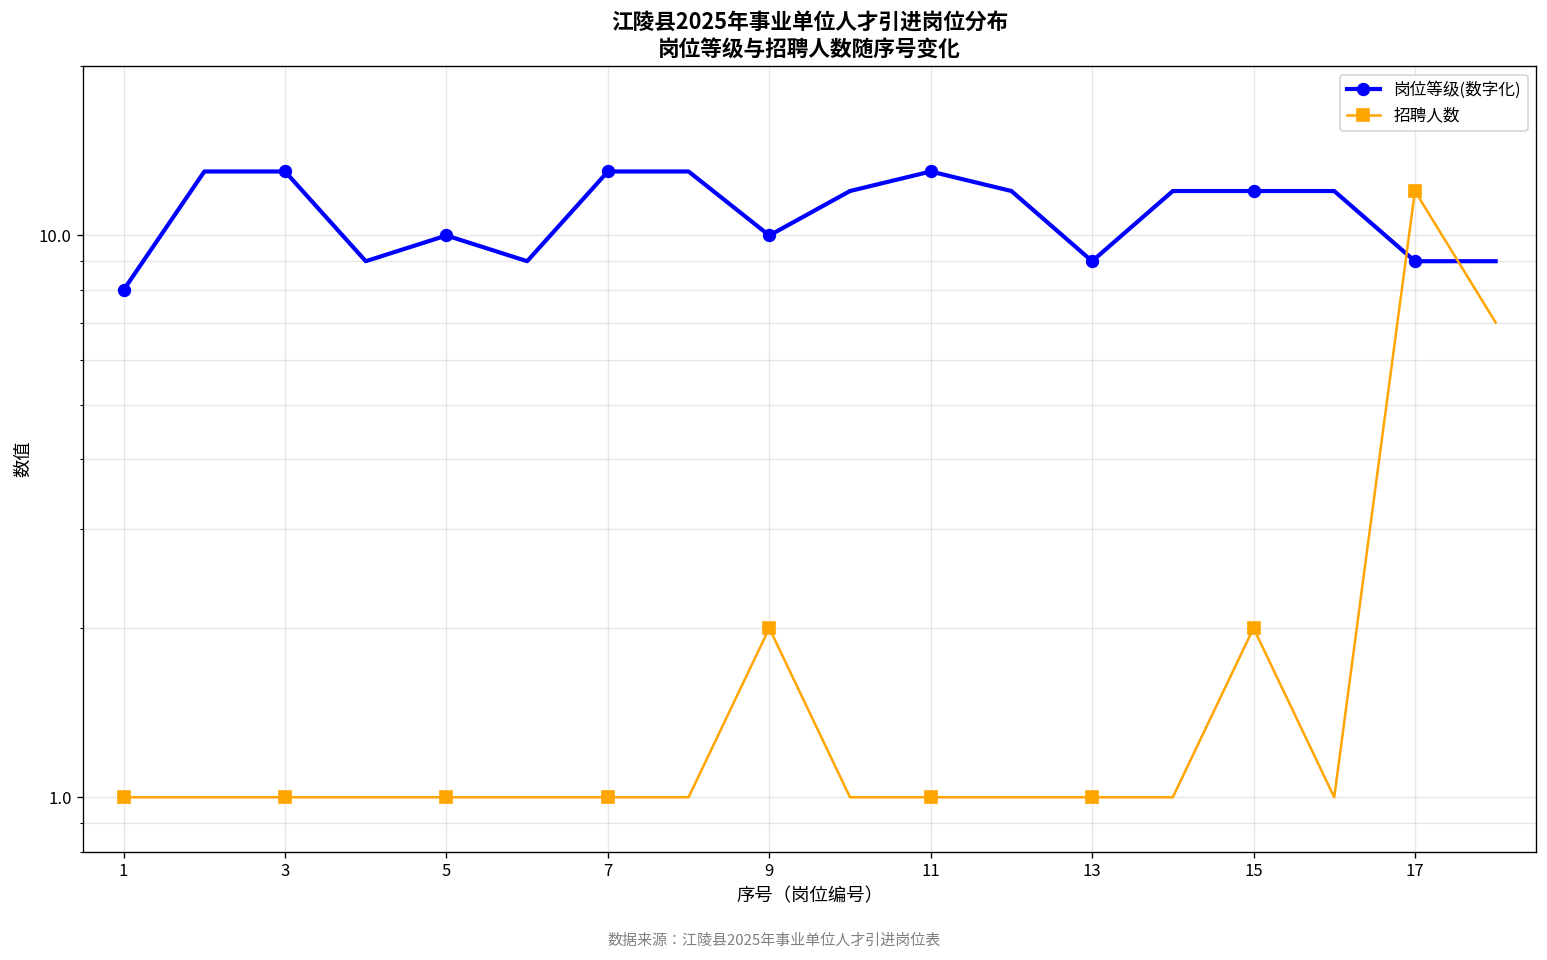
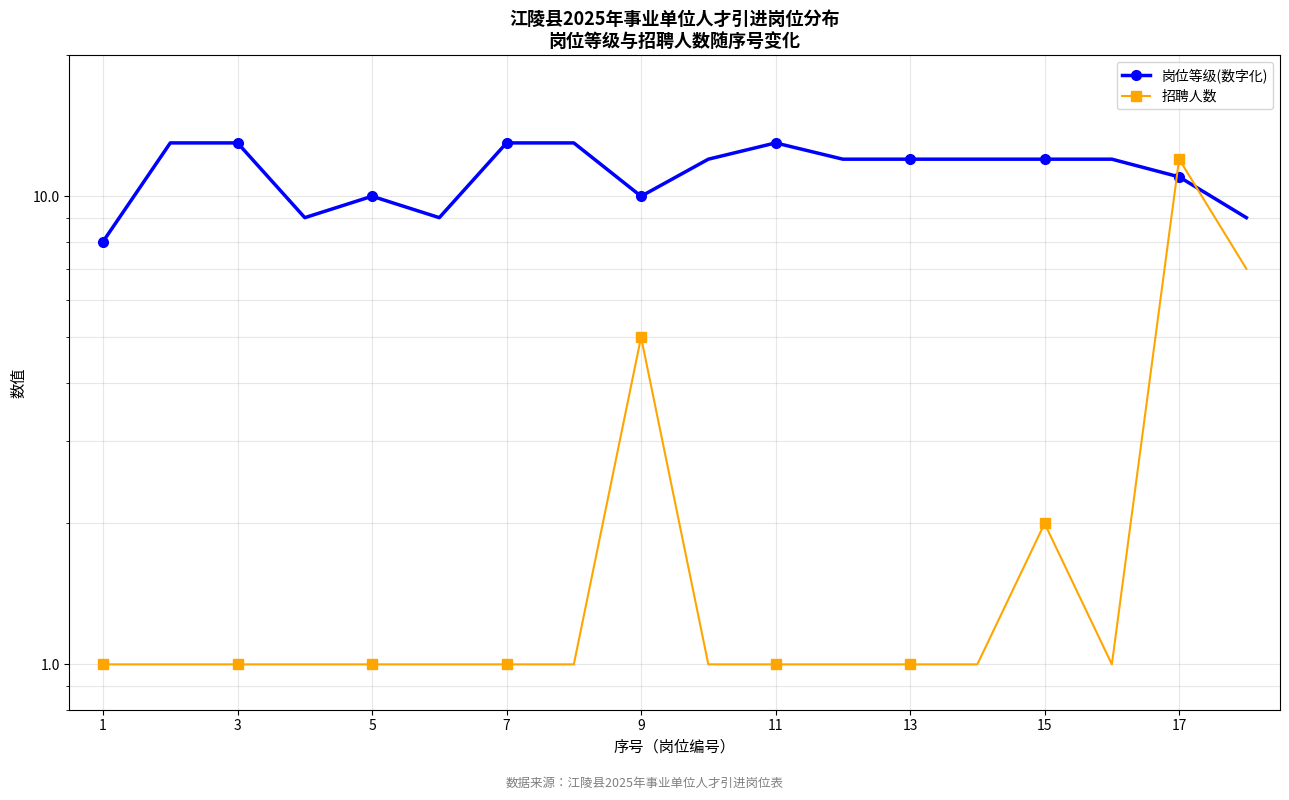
招聘人数, 9: 2 -> 5
岗位等级(数字化), 13: 9 -> 12
岗位等级(数字化), 17: 9 -> 11
